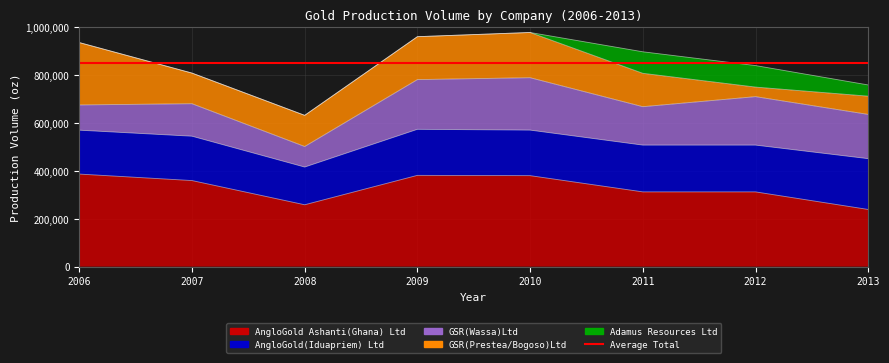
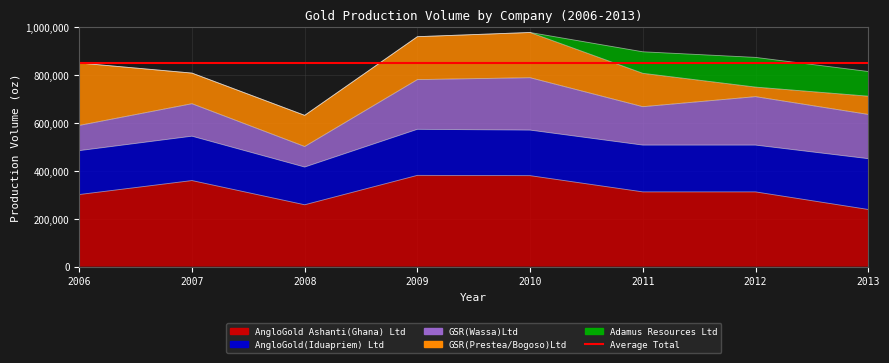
AngloGold Ashanti(Ghana) Ltd, 2006: 390,000 -> 300,000
Adamus Resources Ltd, 2012: 90,000 -> 120,000
Adamus Resources Ltd, 2013: 50,000 -> 100,000
